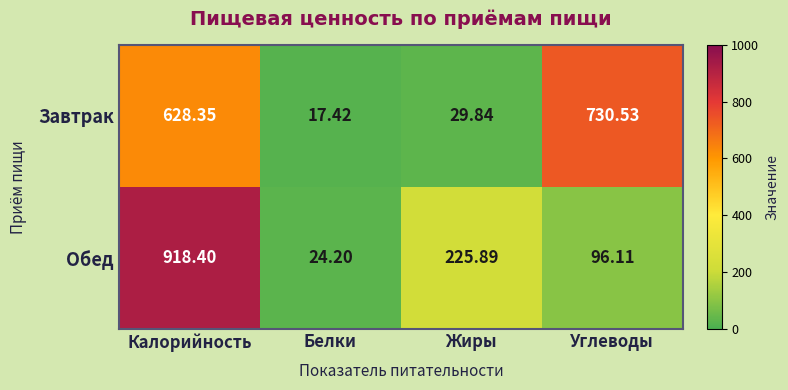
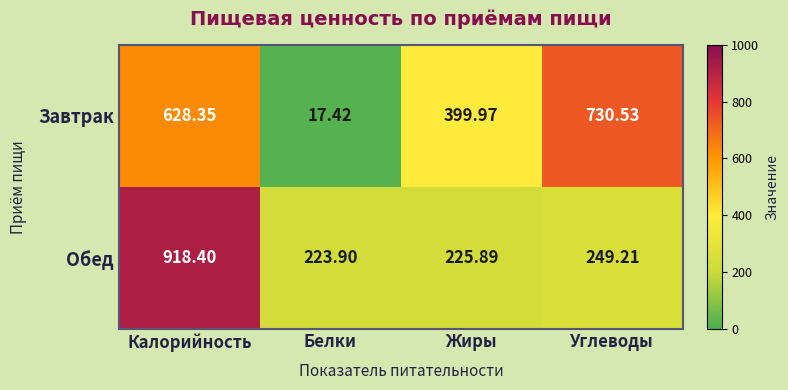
Завтрак, Жиры: 29.84 -> 399.97
Обед, Белки: 24.20 -> 223.90
Обед, Углеводы: 96.11 -> 249.21
